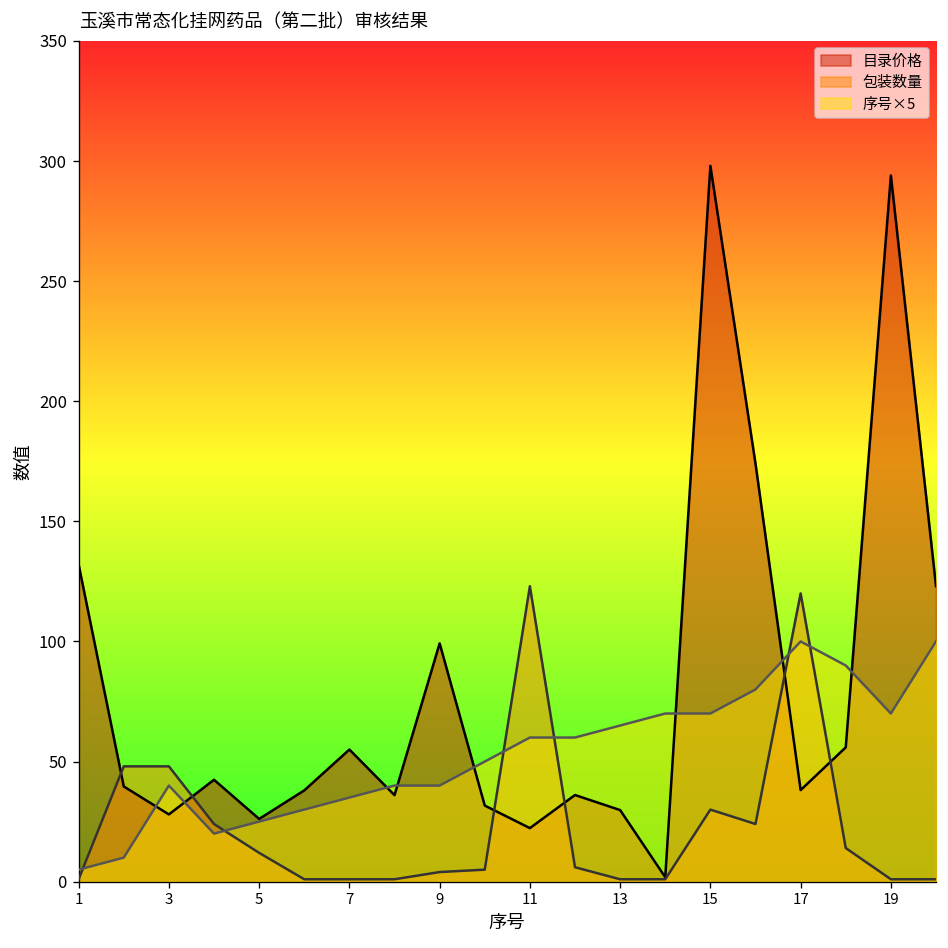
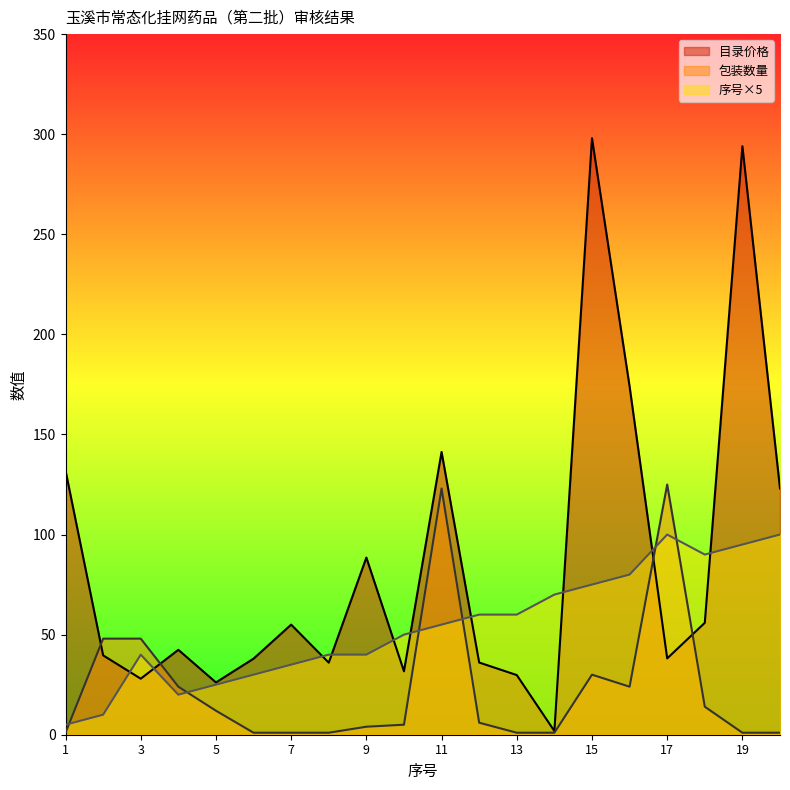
目录价格, 9: 99 -> 89
目录价格, 11: 22 -> 141
序号×5, 11: 60 -> 55
序号×5, 13: 65 -> 60
序号×5, 15: 70 -> 75
包装数量, 17: 120 -> 125
序号×5, 19: 70 -> 95
